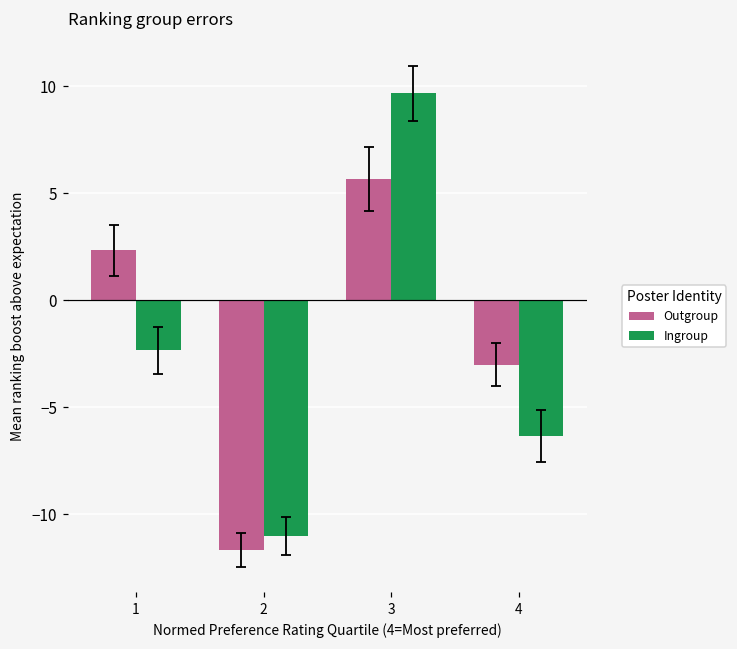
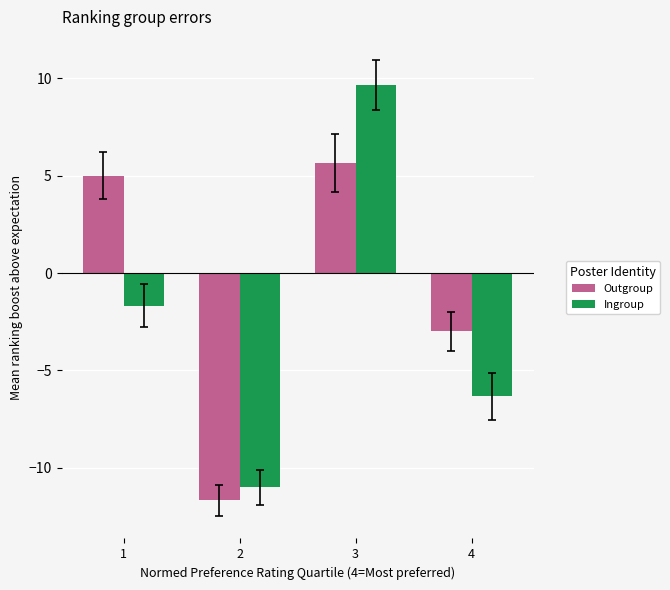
Outgroup, 1: 2.3 -> 5.0
Ingroup, 1: -2.3 -> -1.7
